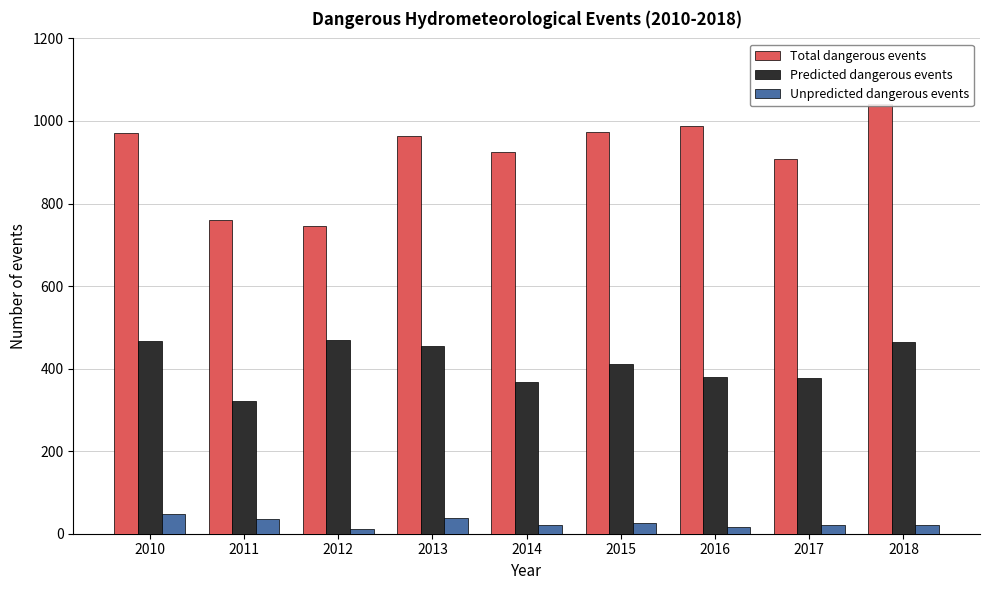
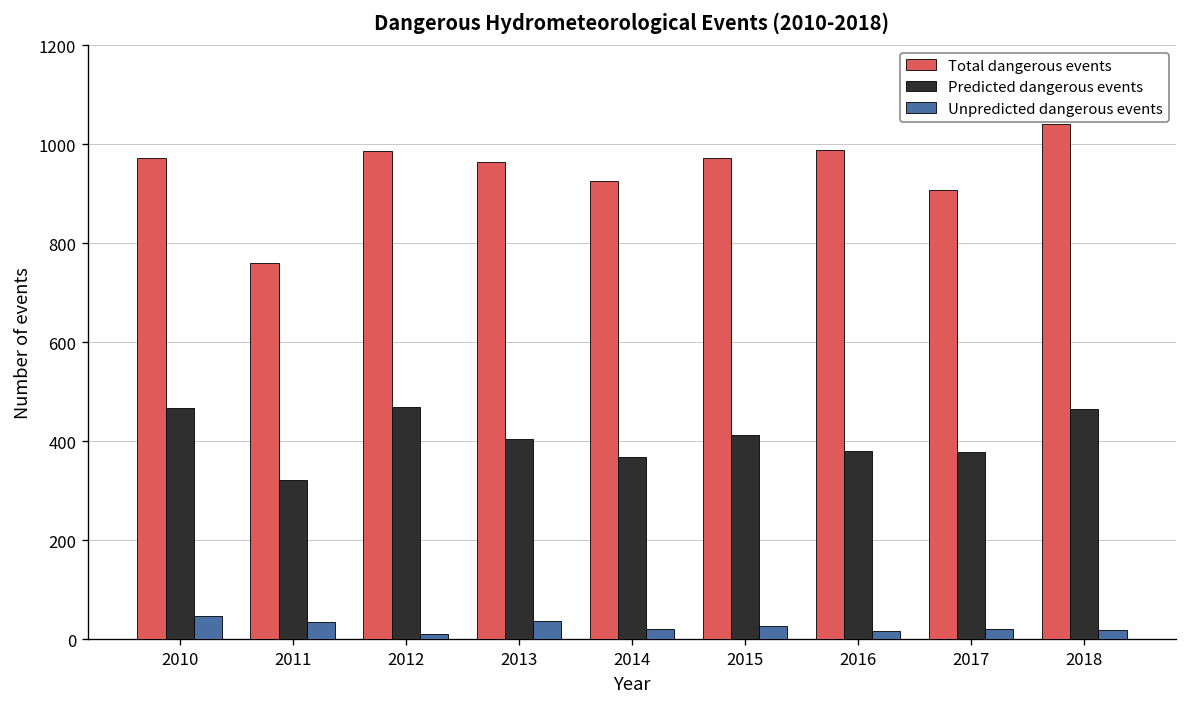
Total dangerous events, 2012: 750 -> 990
Predicted dangerous events, 2013: 460 -> 410
